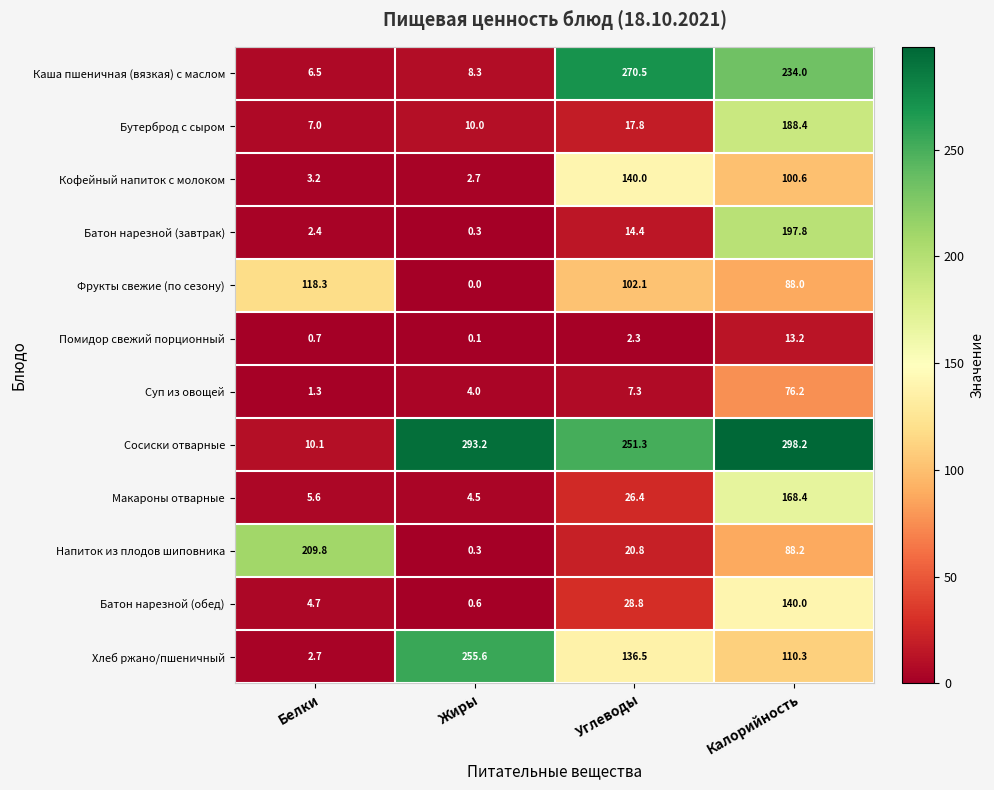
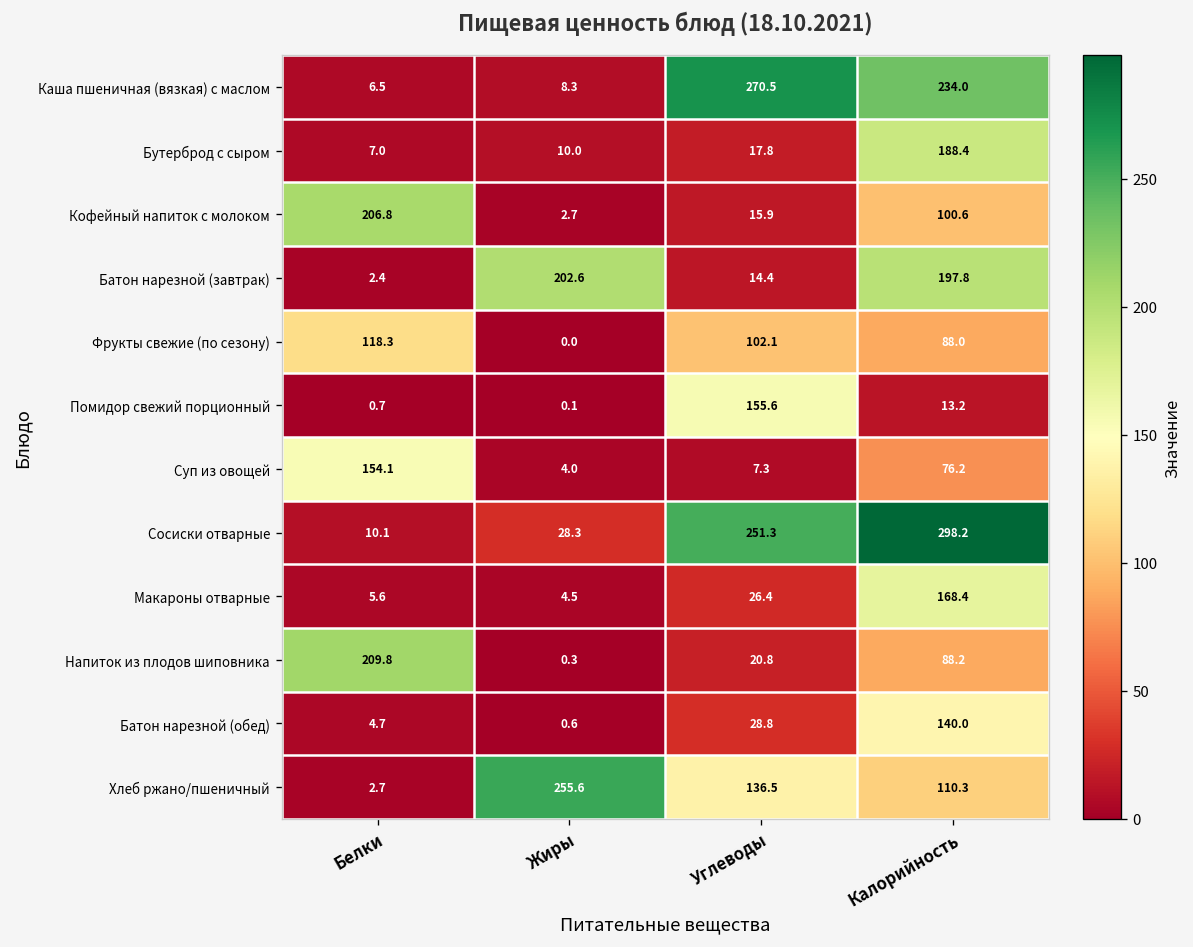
Кофейный напиток с молоком, Белки: 3.2 -> 206.8
Кофейный напиток с молоком, Углеводы: 140.0 -> 15.9
Батон нарезной (завтрак), Жиры: 0.3 -> 202.6
Помидор свежий порционный, Углеводы: 2.3 -> 155.6
Суп из овощей, Белки: 1.3 -> 154.1
Сосиски отварные, Жиры: 293.2 -> 28.3
